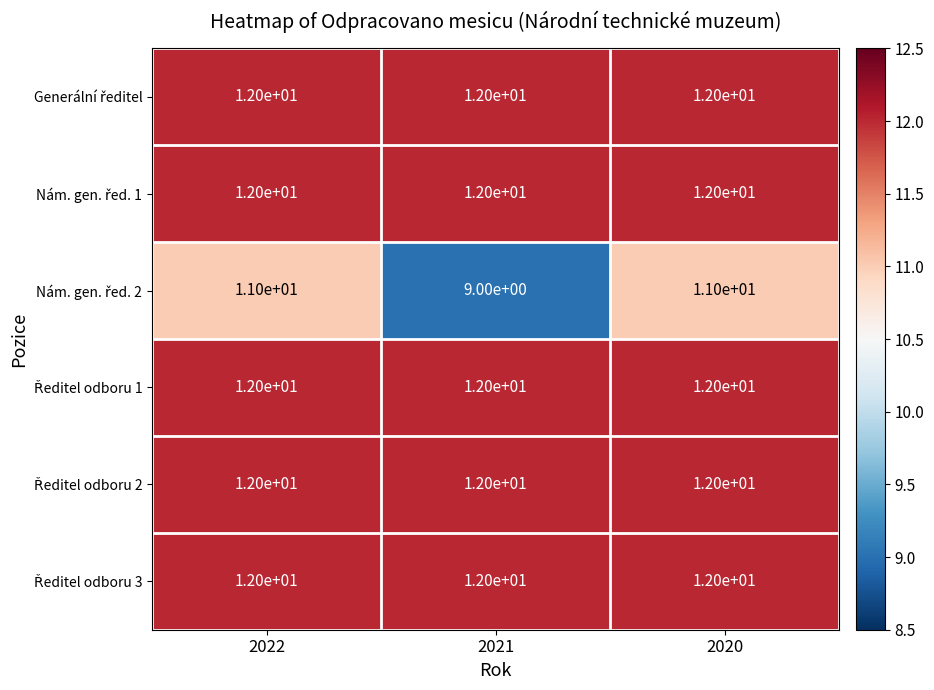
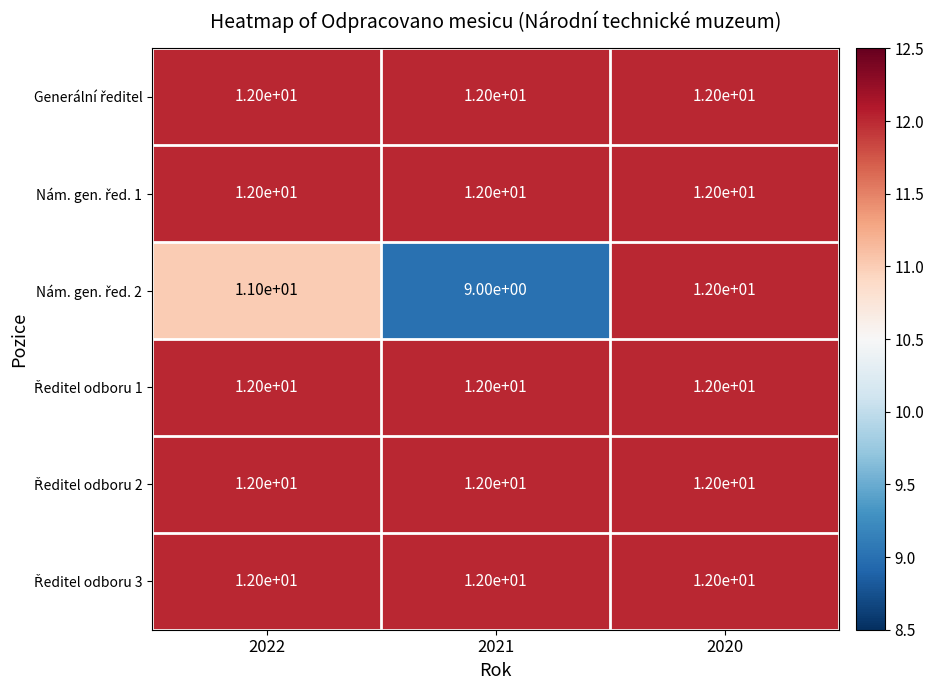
Nám. gen. řed. 2, 2020: 1.10e+01 -> 1.20e+01
